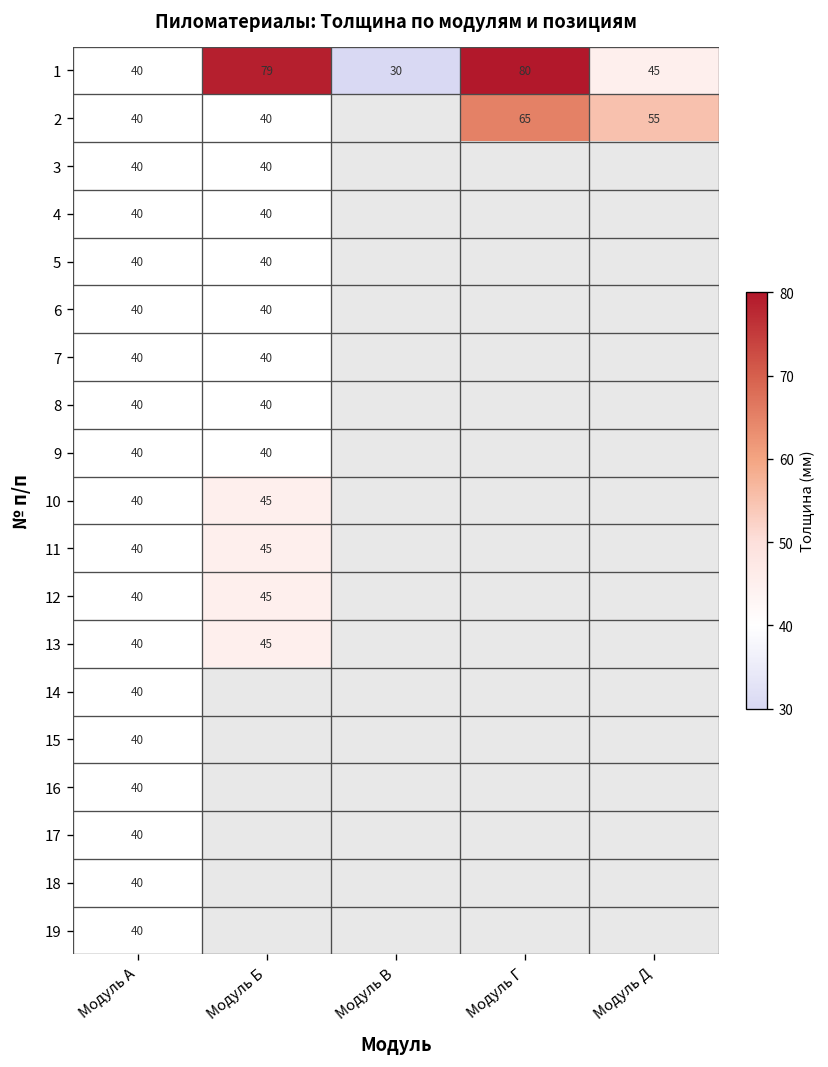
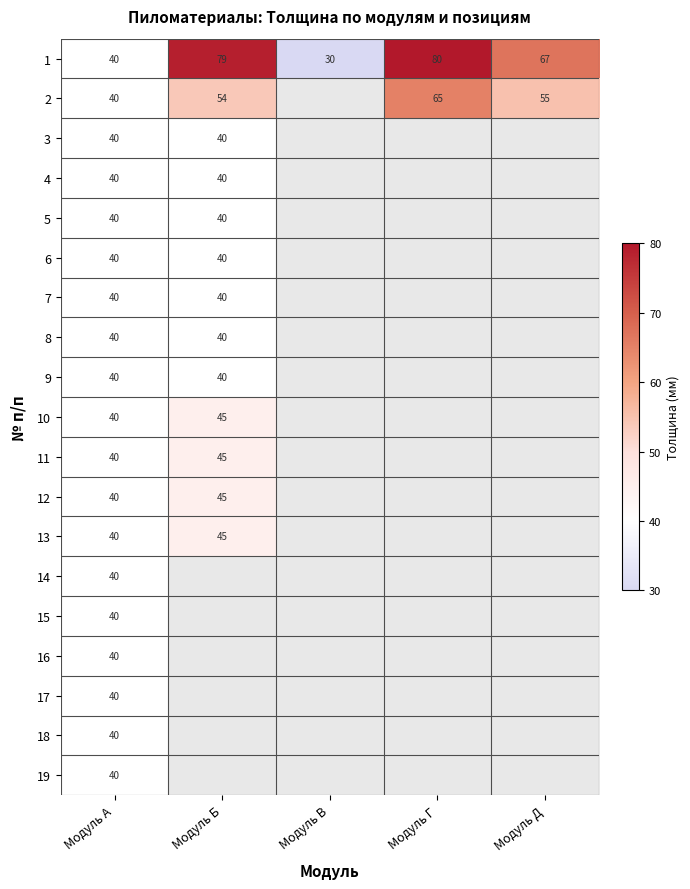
1, Модуль Д: 45 -> 67
2, Модуль Б: 40 -> 54
